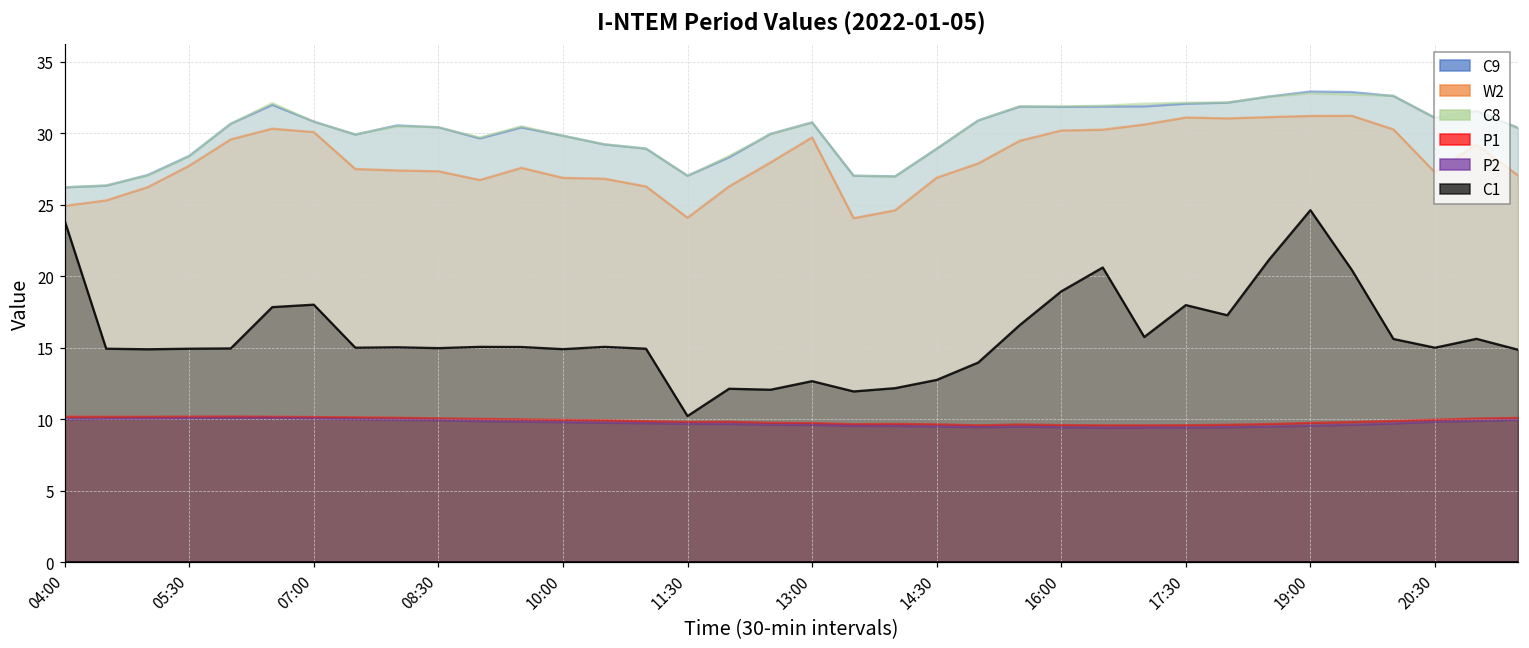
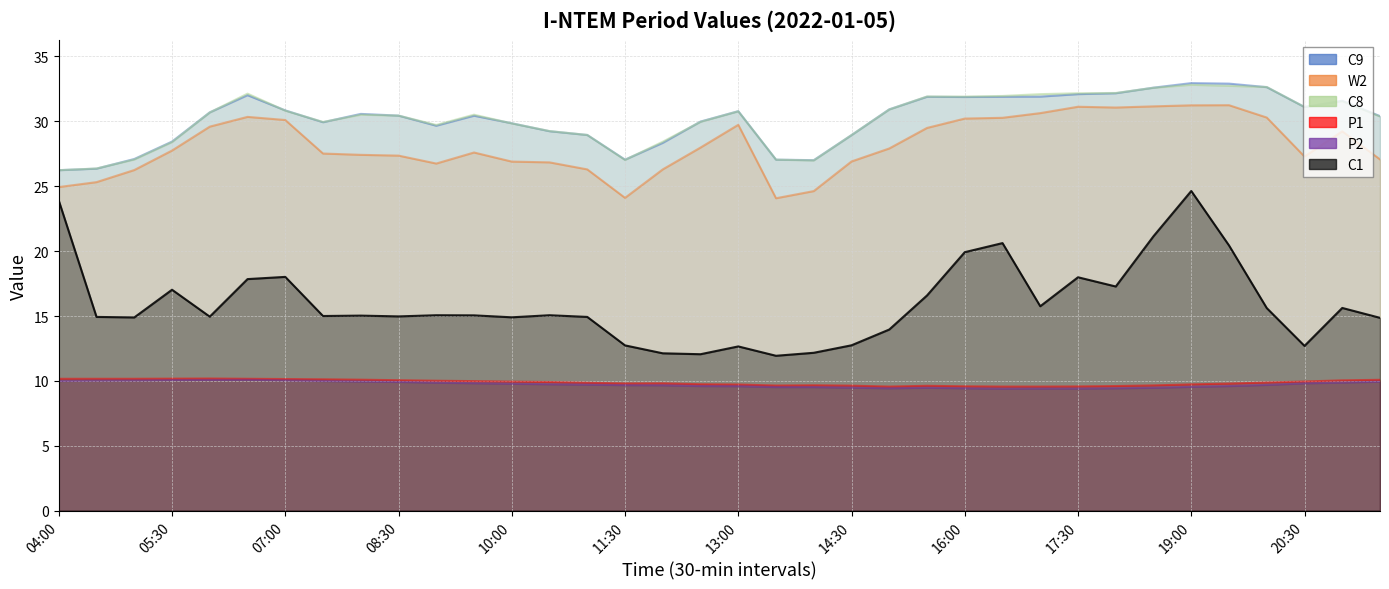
C1, 05:30: 14.9 -> 17.0
C1, 11:30: 10.2 -> 12.7
C1, 16:00: 18.9 -> 19.9
C1, 20:30: 15.0 -> 12.7
